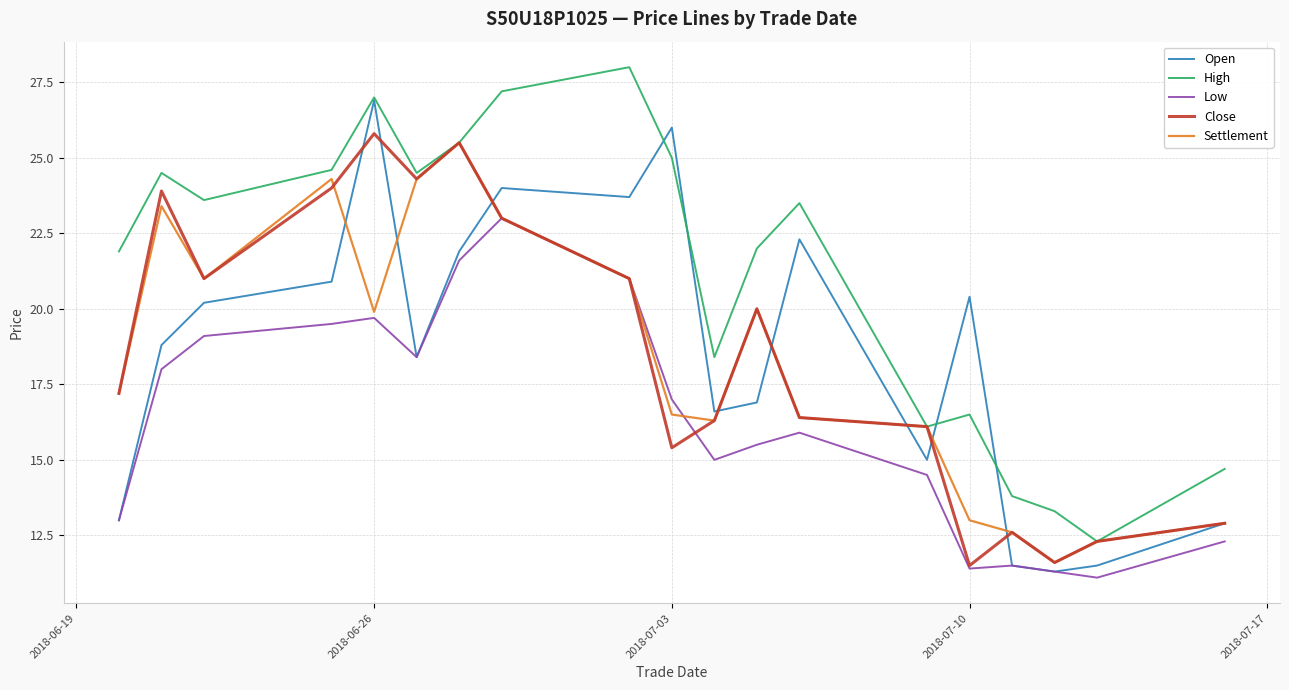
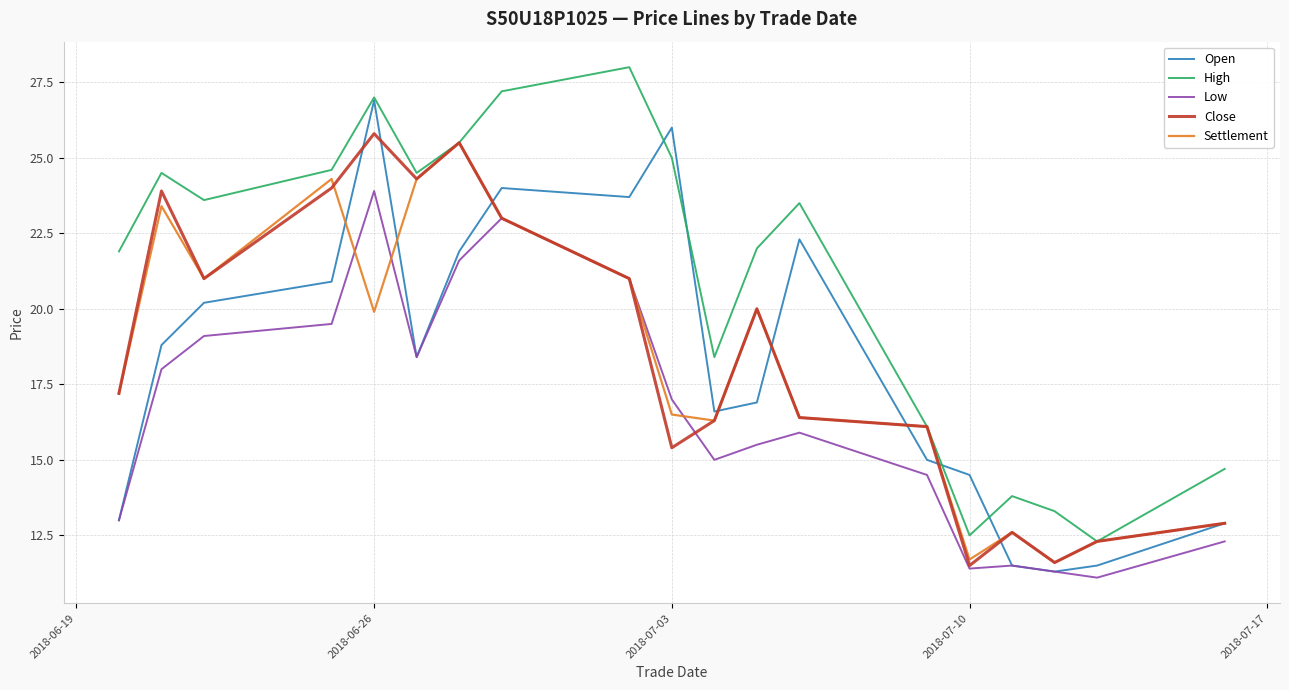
Low, 2018-06-26: 19.7 -> 23.9
Open, 2018-07-10: 20.4 -> 14.5
High, 2018-07-10: 16.5 -> 12.5
Settlement, 2018-07-10: 13.0 -> 11.7
